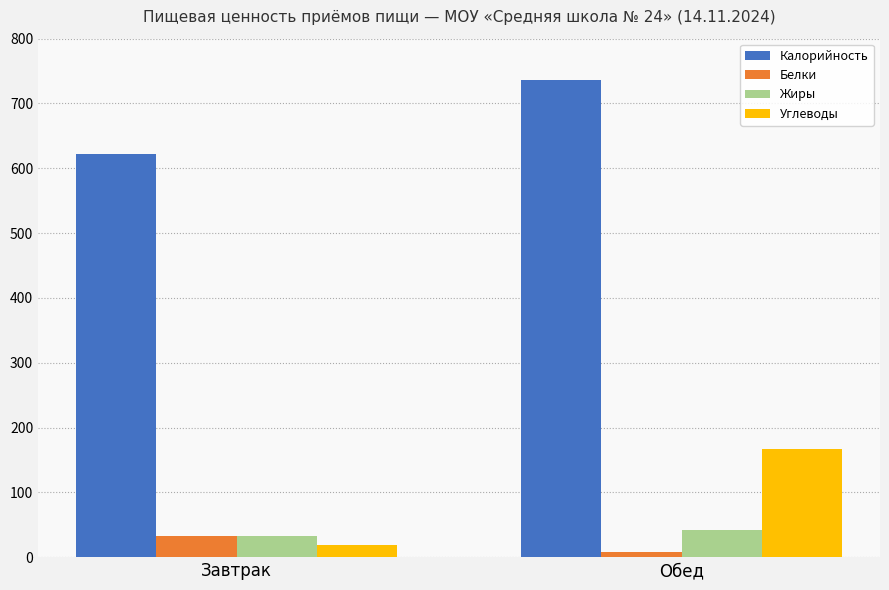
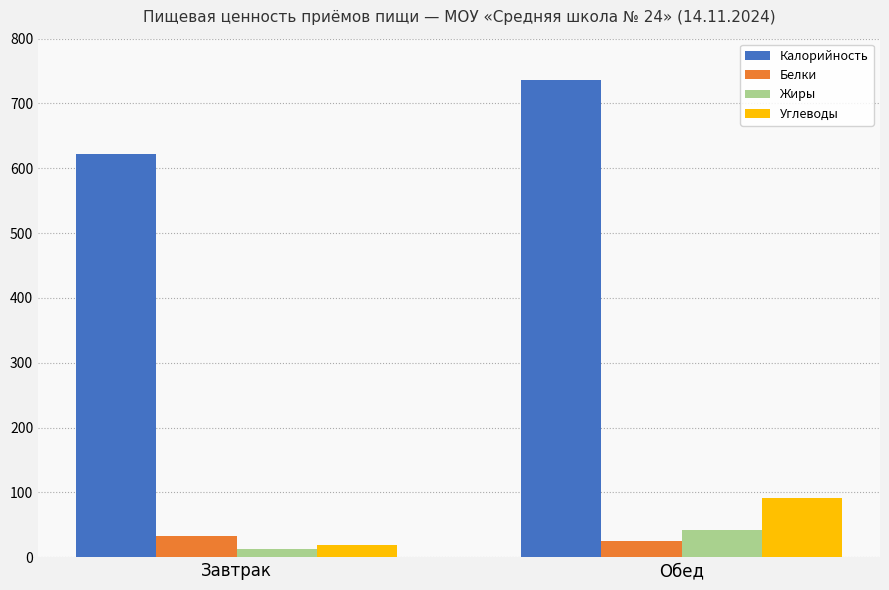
Жиры, Завтрак: 30 -> 10
Белки, Обед: 10 -> 30
Углеводы, Обед: 170 -> 90
